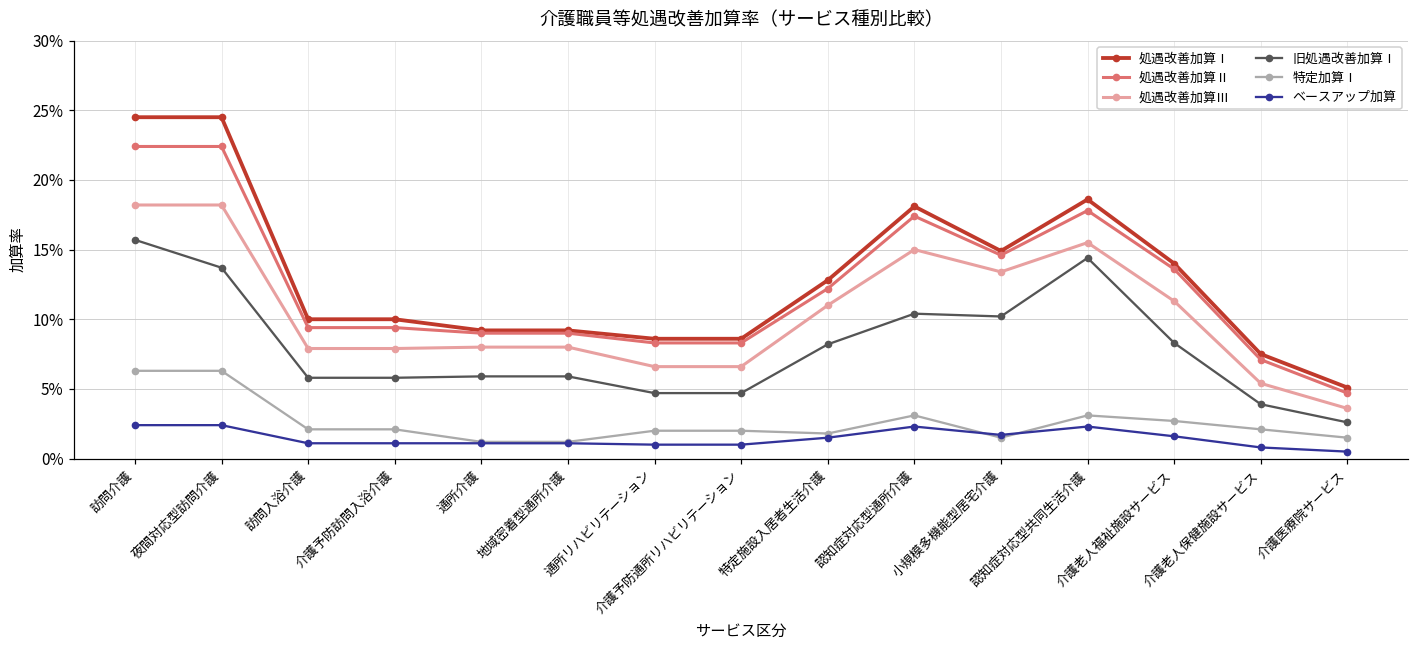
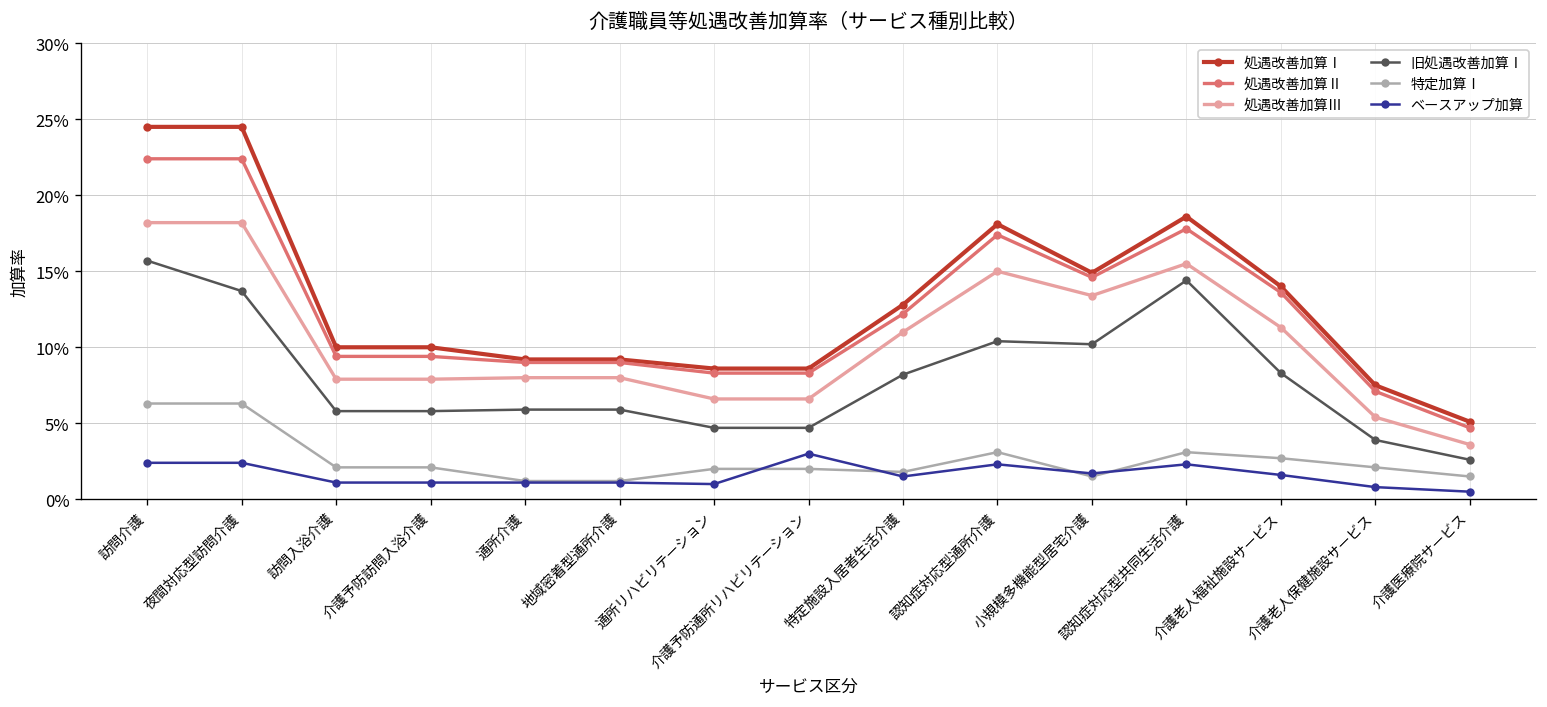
ベースアップ加算, 介護予防通所リハビリテーション: 1.0% -> 3.0%
